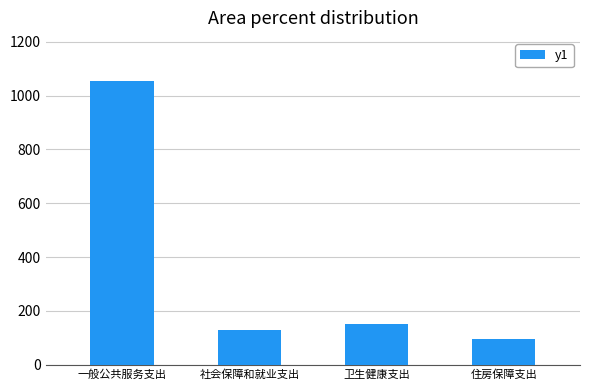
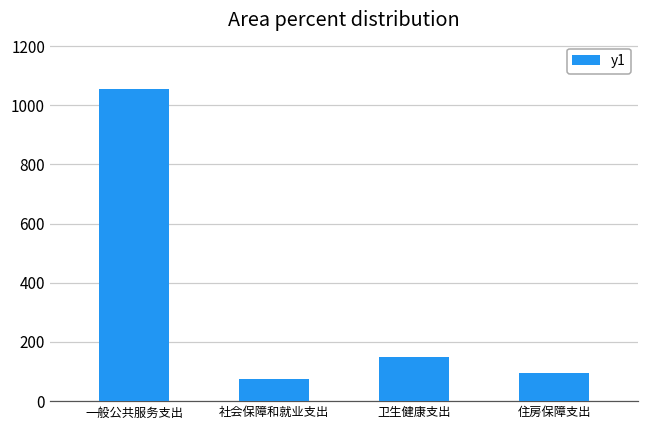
社会保障和就业支出: 130 -> 80
